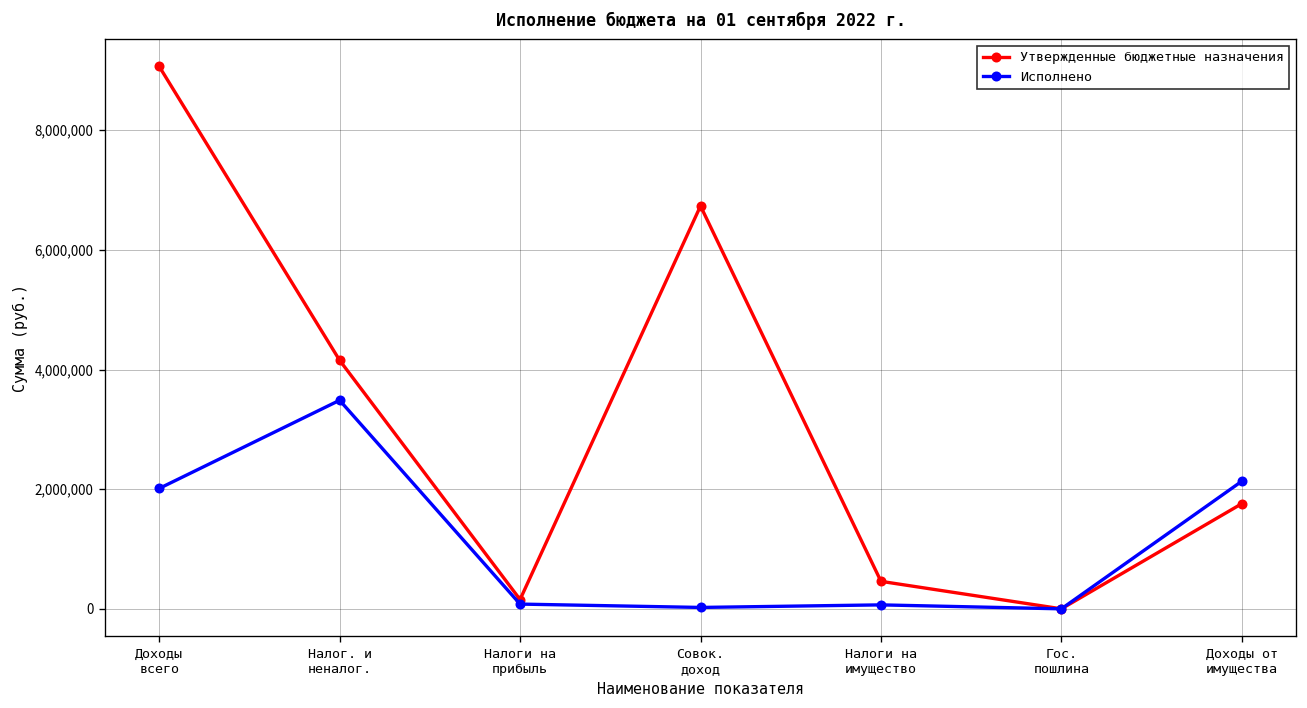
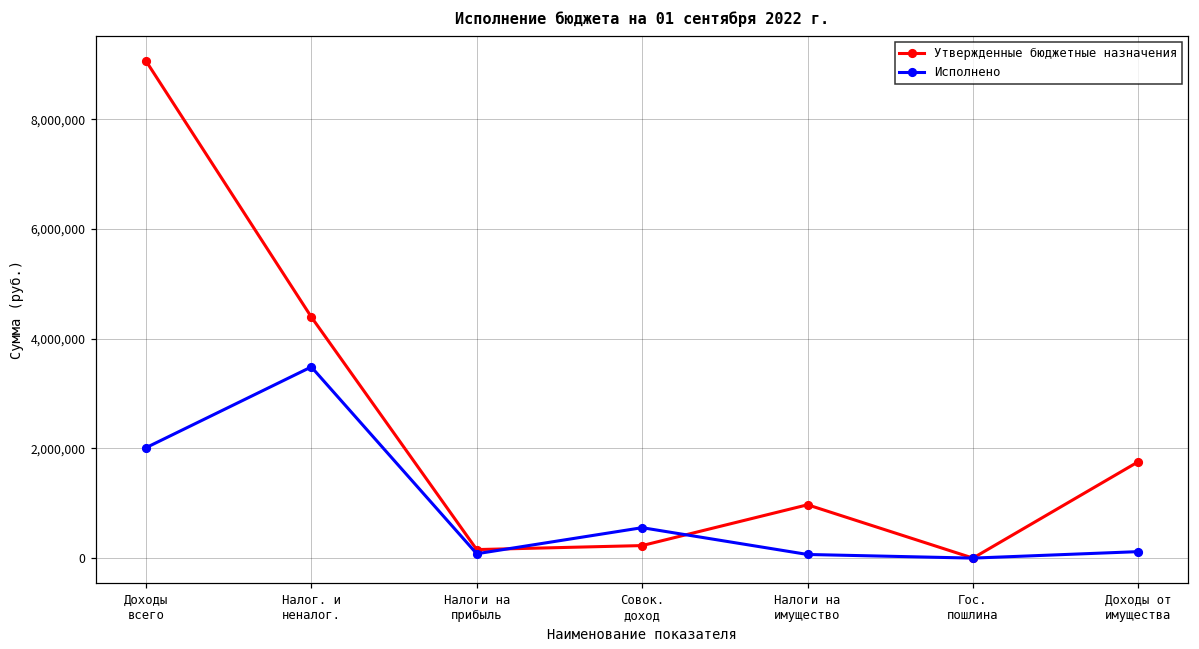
Утвержденные бюджетные назначения, Налог. и неналог.: 4,200,000 -> 4,400,000
Утвержденные бюджетные назначения, Совок. доход: 6,700,000 -> 200,000
Исполнено, Совок. доход: 0 -> 600,000
Утвержденные бюджетные назначения, Налоги на имущество: 500,000 -> 1,000,000
Исполнено, Доходы от имущества: 2,100,000 -> 100,000
